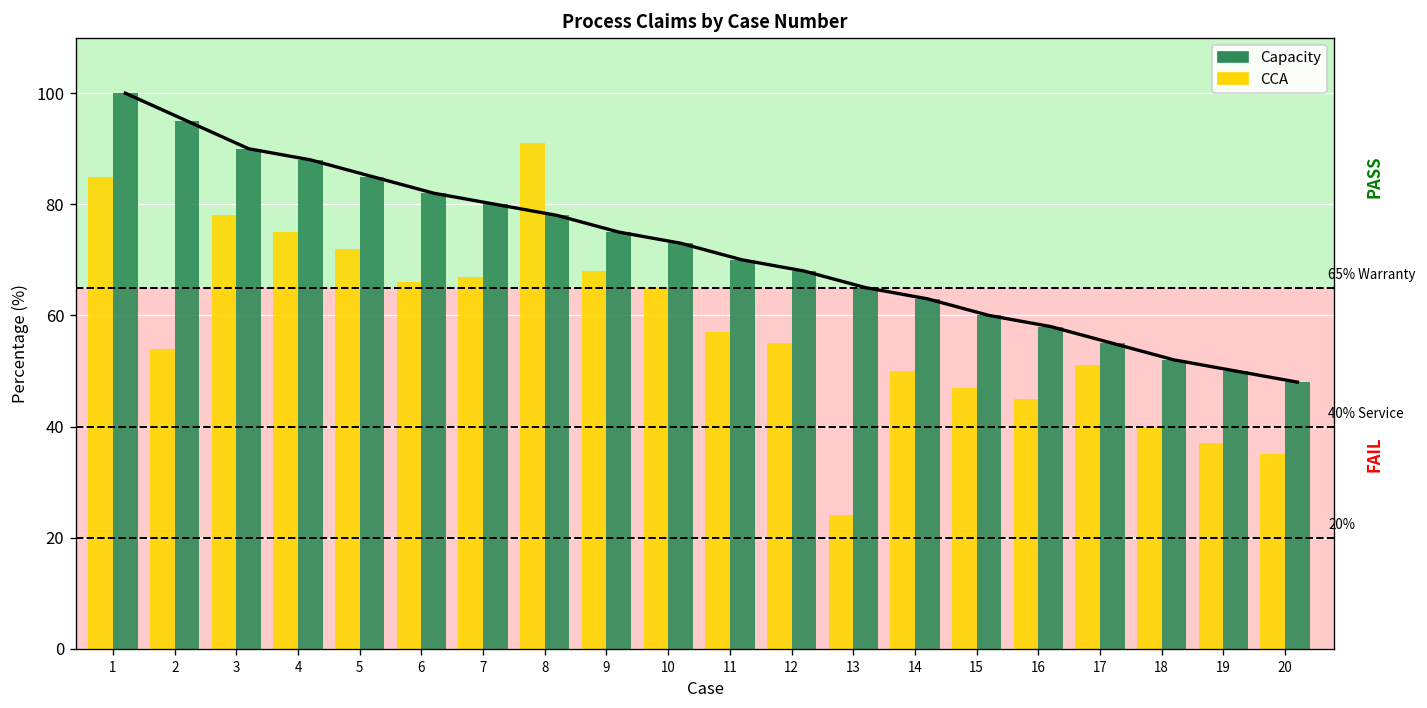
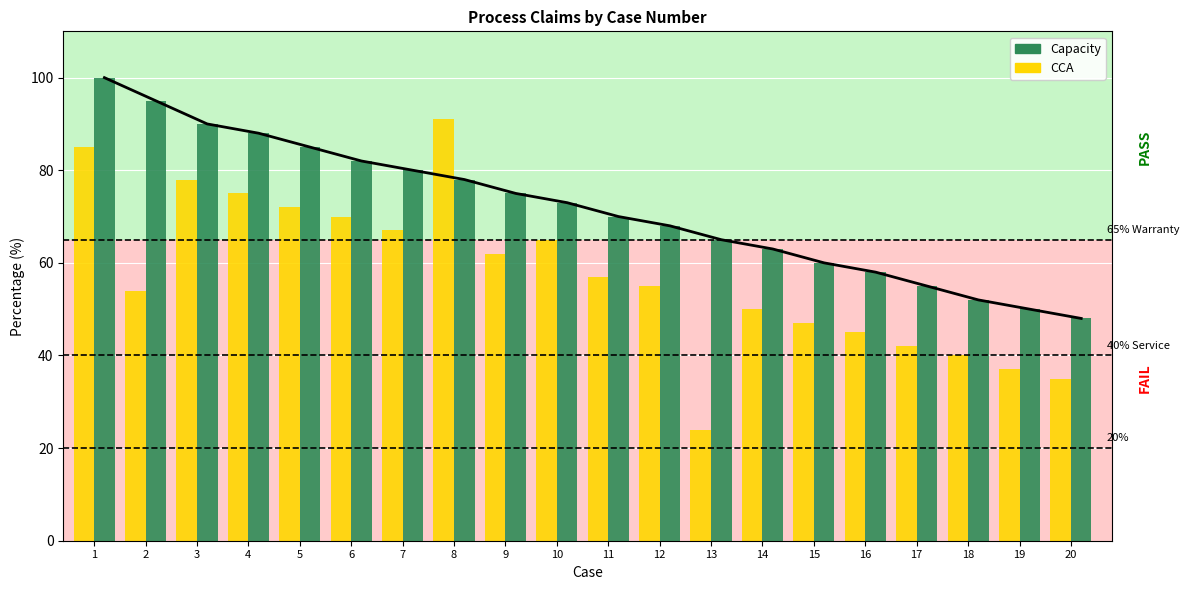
CCA, 6: 66 -> 70
CCA, 9: 68 -> 62
CCA, 17: 51 -> 42
